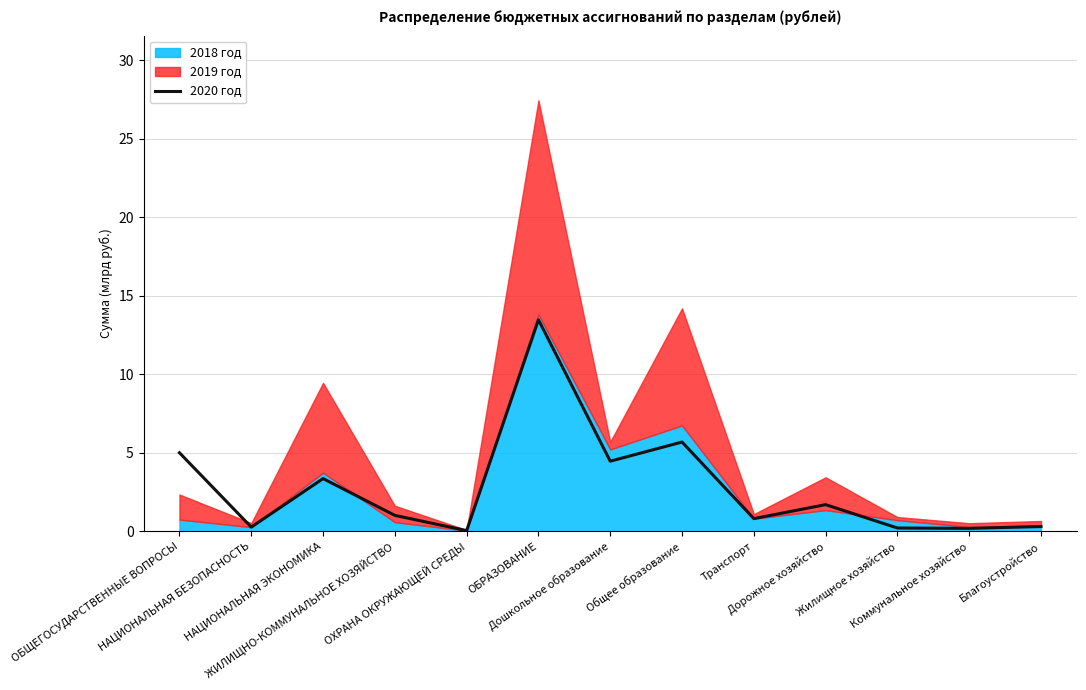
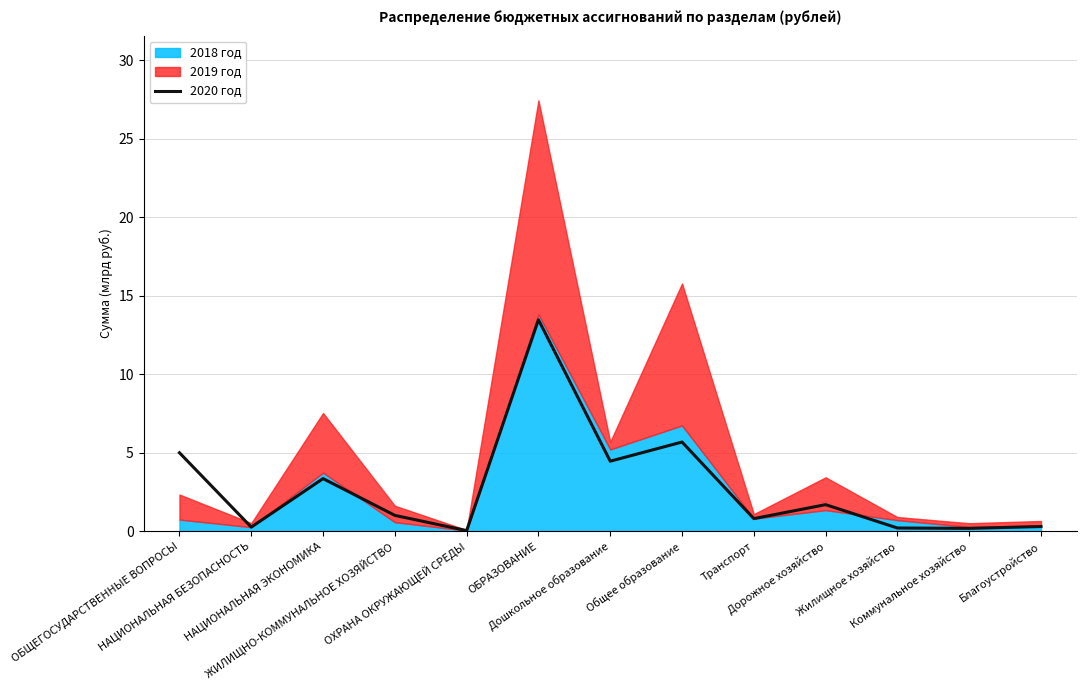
2019 год, НАЦИОНАЛЬНАЯ ЭКОНОМИКА: 5.7 -> 3.8
2019 год, Общее образование: 7.5 -> 9.0
